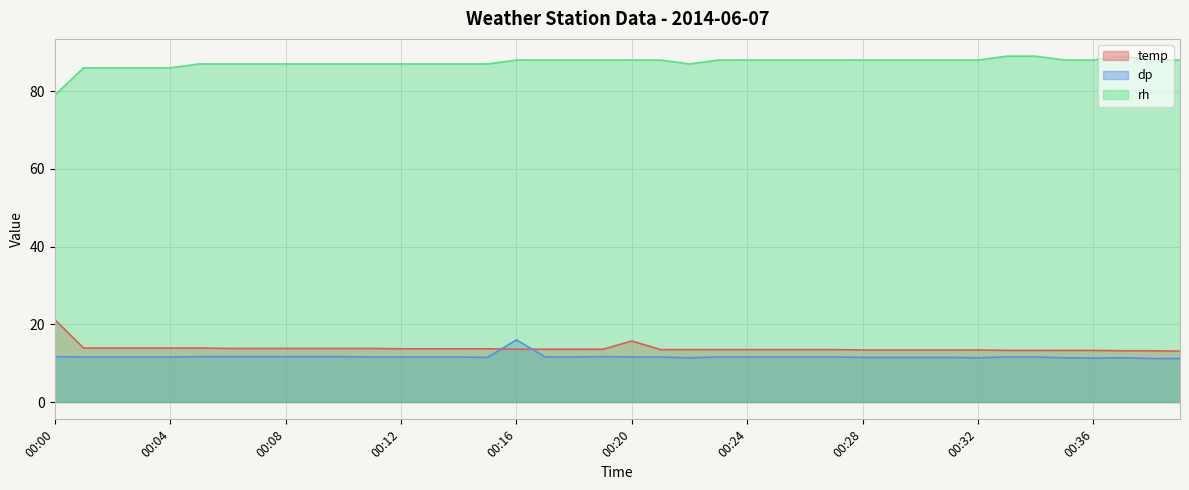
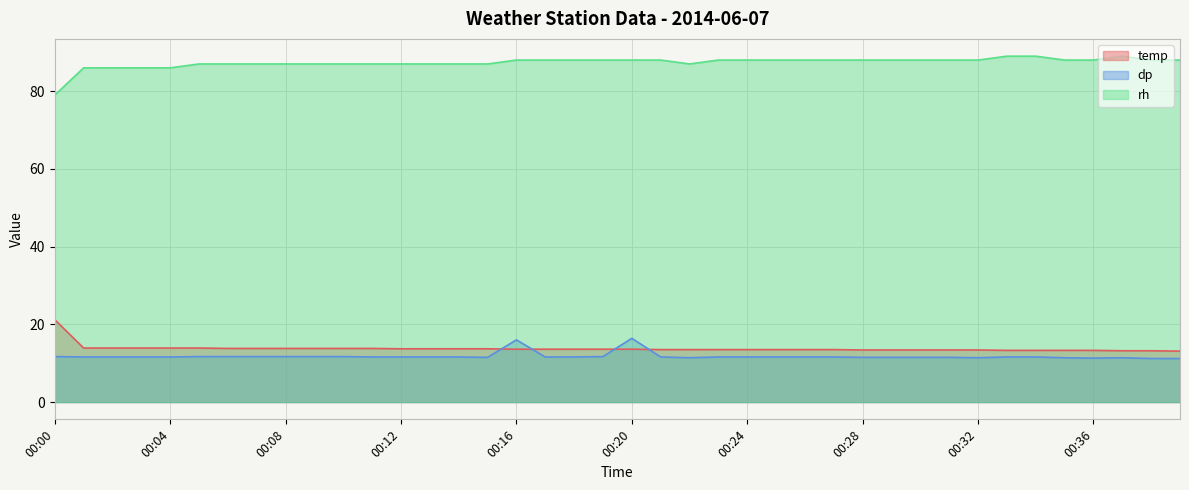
temp, 00:20: 16 -> 14
dp, 00:20: 12 -> 16
